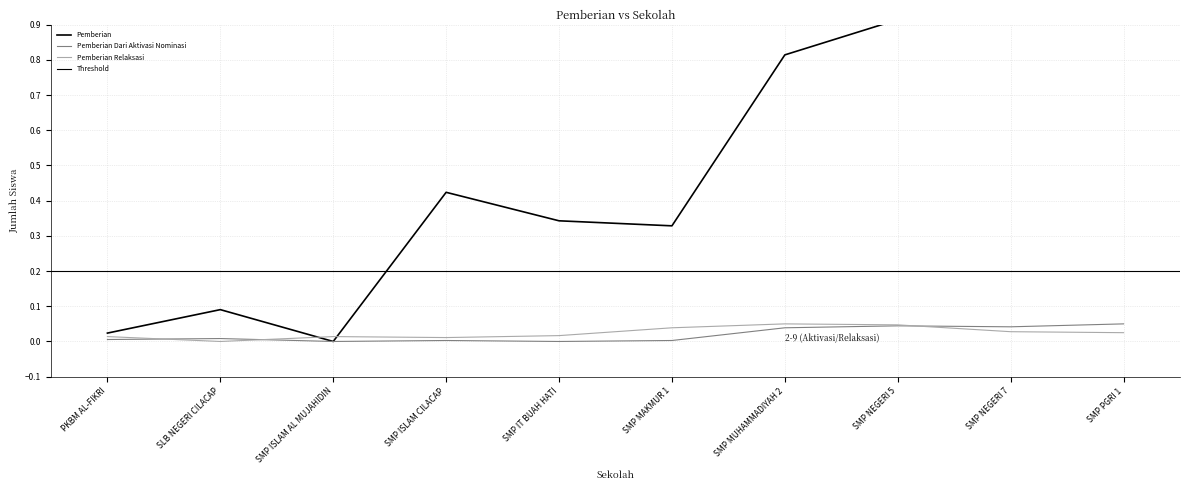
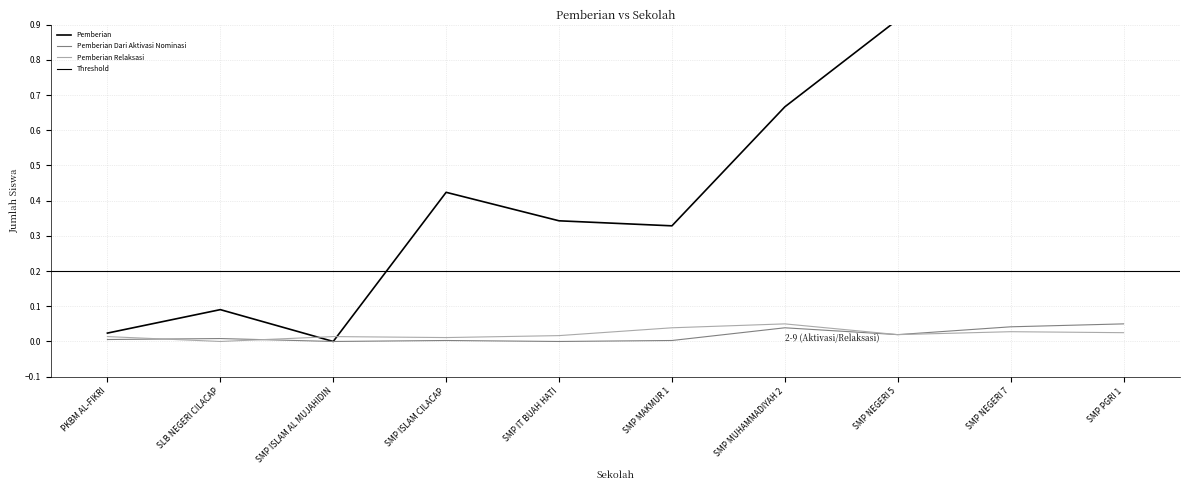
Pemberian, SMP MUHAMMADIYAH 2: 0.81 -> 0.67
Pemberian Dari Aktivasi Nominasi, SMP NEGERI 5: 0.04 -> 0.02
Pemberian Relaksasi, SMP NEGERI 5: 0.05 -> 0.02
